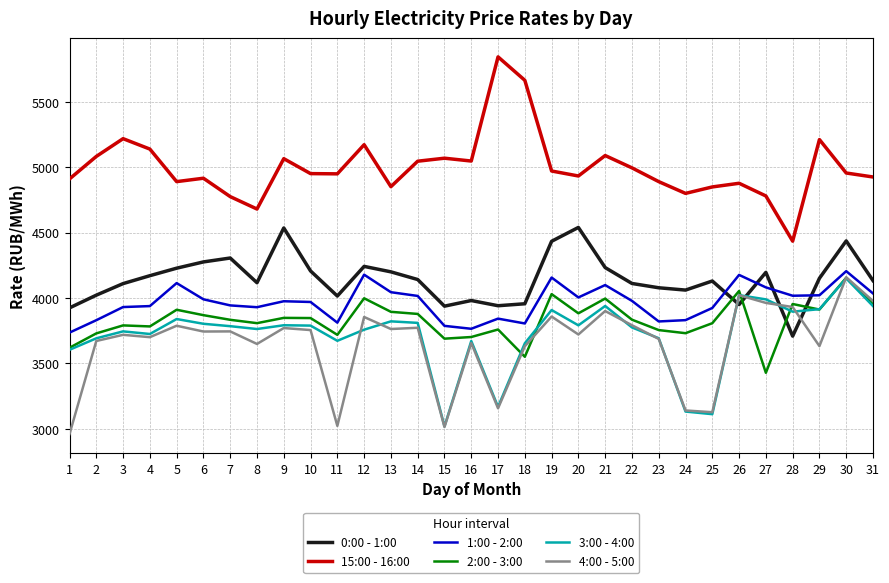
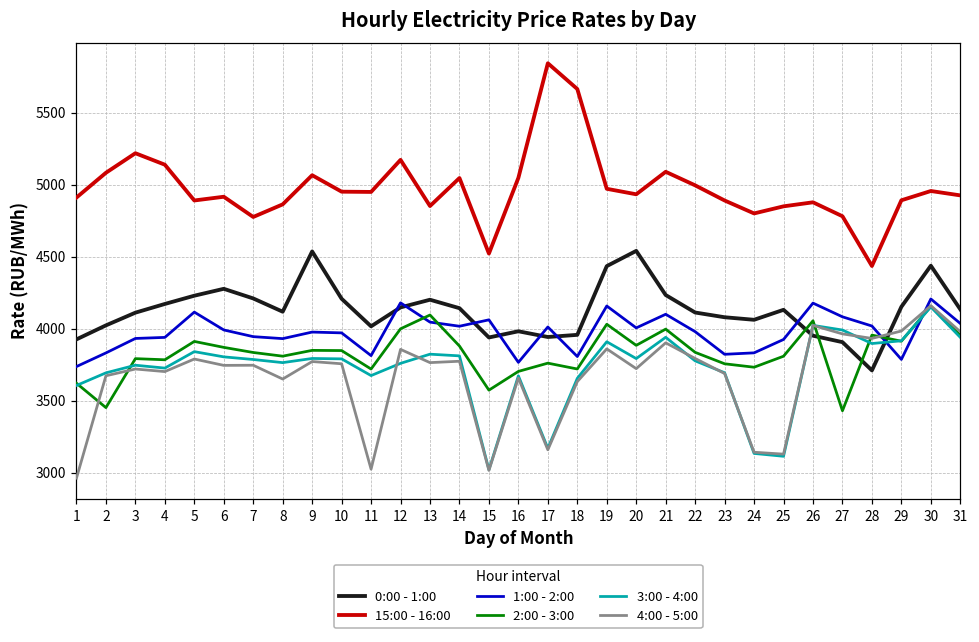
2:00 - 3:00, 2: 3730 -> 3450
0:00 - 1:00, 7: 4310 -> 4210
15:00 - 16:00, 8: 4680 -> 4860
0:00 - 1:00, 12: 4240 -> 4150
2:00 - 3:00, 13: 3890 -> 4090
15:00 - 16:00, 15: 5070 -> 4520
1:00 - 2:00, 15: 3790 -> 4060
2:00 - 3:00, 15: 3690 -> 3570
1:00 - 2:00, 17: 3840 -> 4010
2:00 - 3:00, 18: 3550 -> 3720
0:00 - 1:00, 27: 4200 -> 3910
15:00 - 16:00, 29: 5210 -> 4890
1:00 - 2:00, 29: 4020 -> 3790
4:00 - 5:00, 29: 3630 -> 3980
